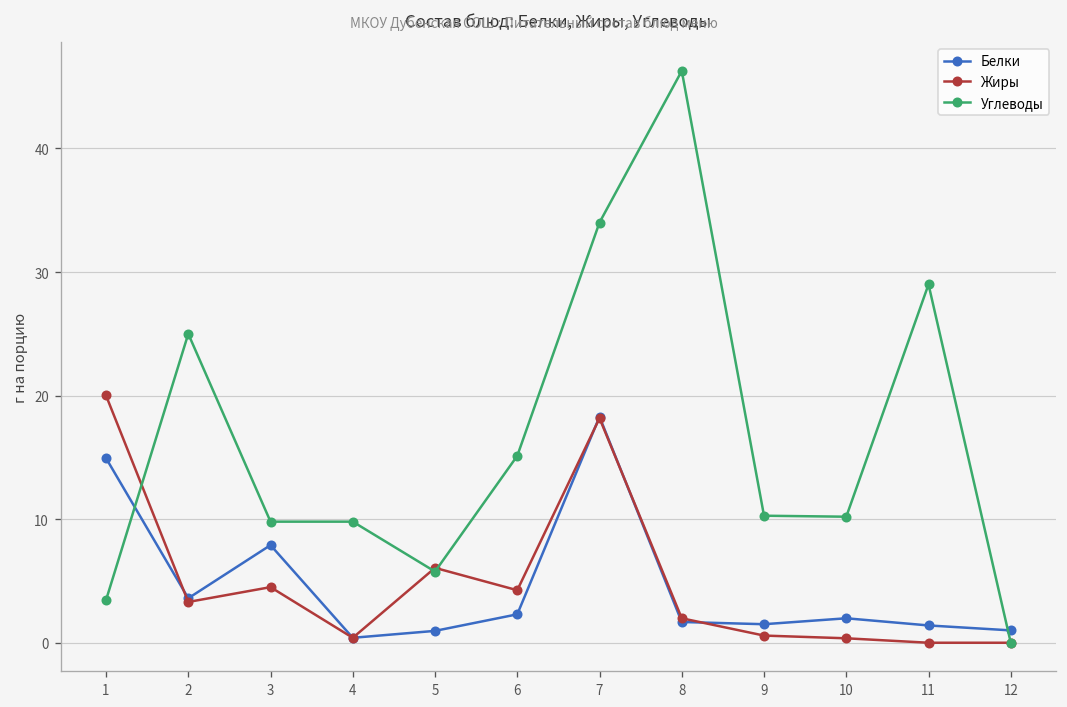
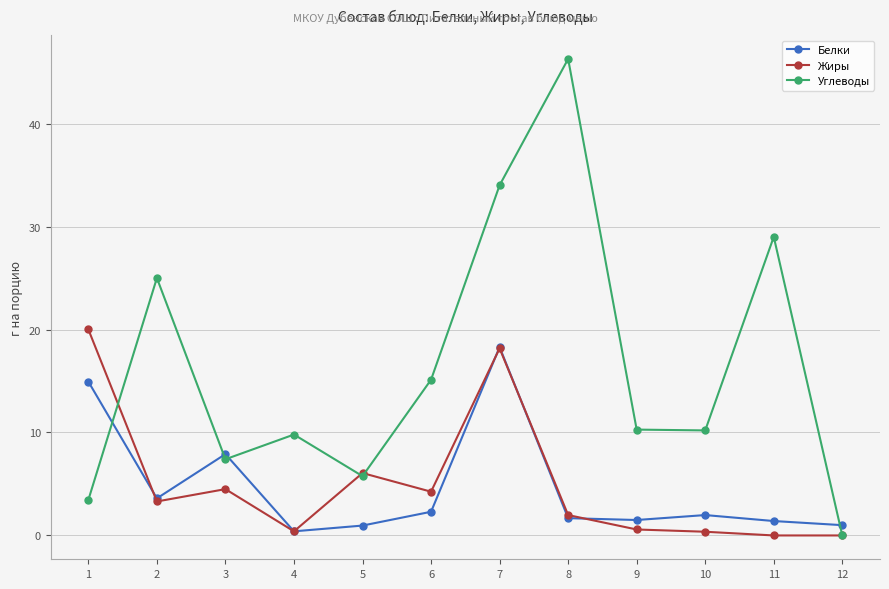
Углеводы, 3: 9.8 -> 7.4
